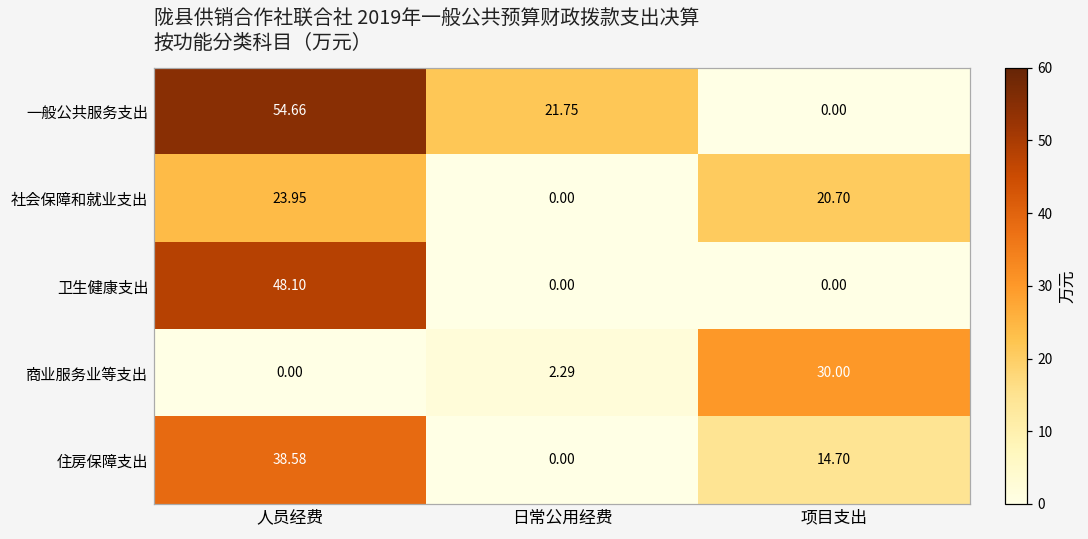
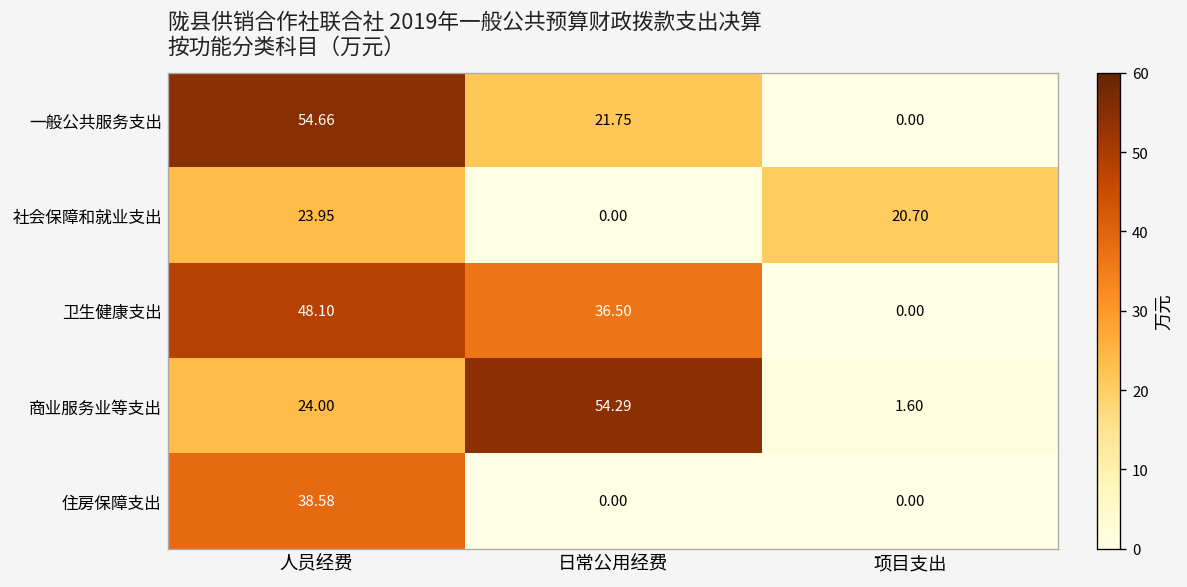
卫生健康支出, 日常公用经费: 0.00 -> 36.50
商业服务业等支出, 人员经费: 0.00 -> 24.00
商业服务业等支出, 日常公用经费: 2.29 -> 54.29
商业服务业等支出, 项目支出: 30.00 -> 1.60
住房保障支出, 项目支出: 14.70 -> 0.00
